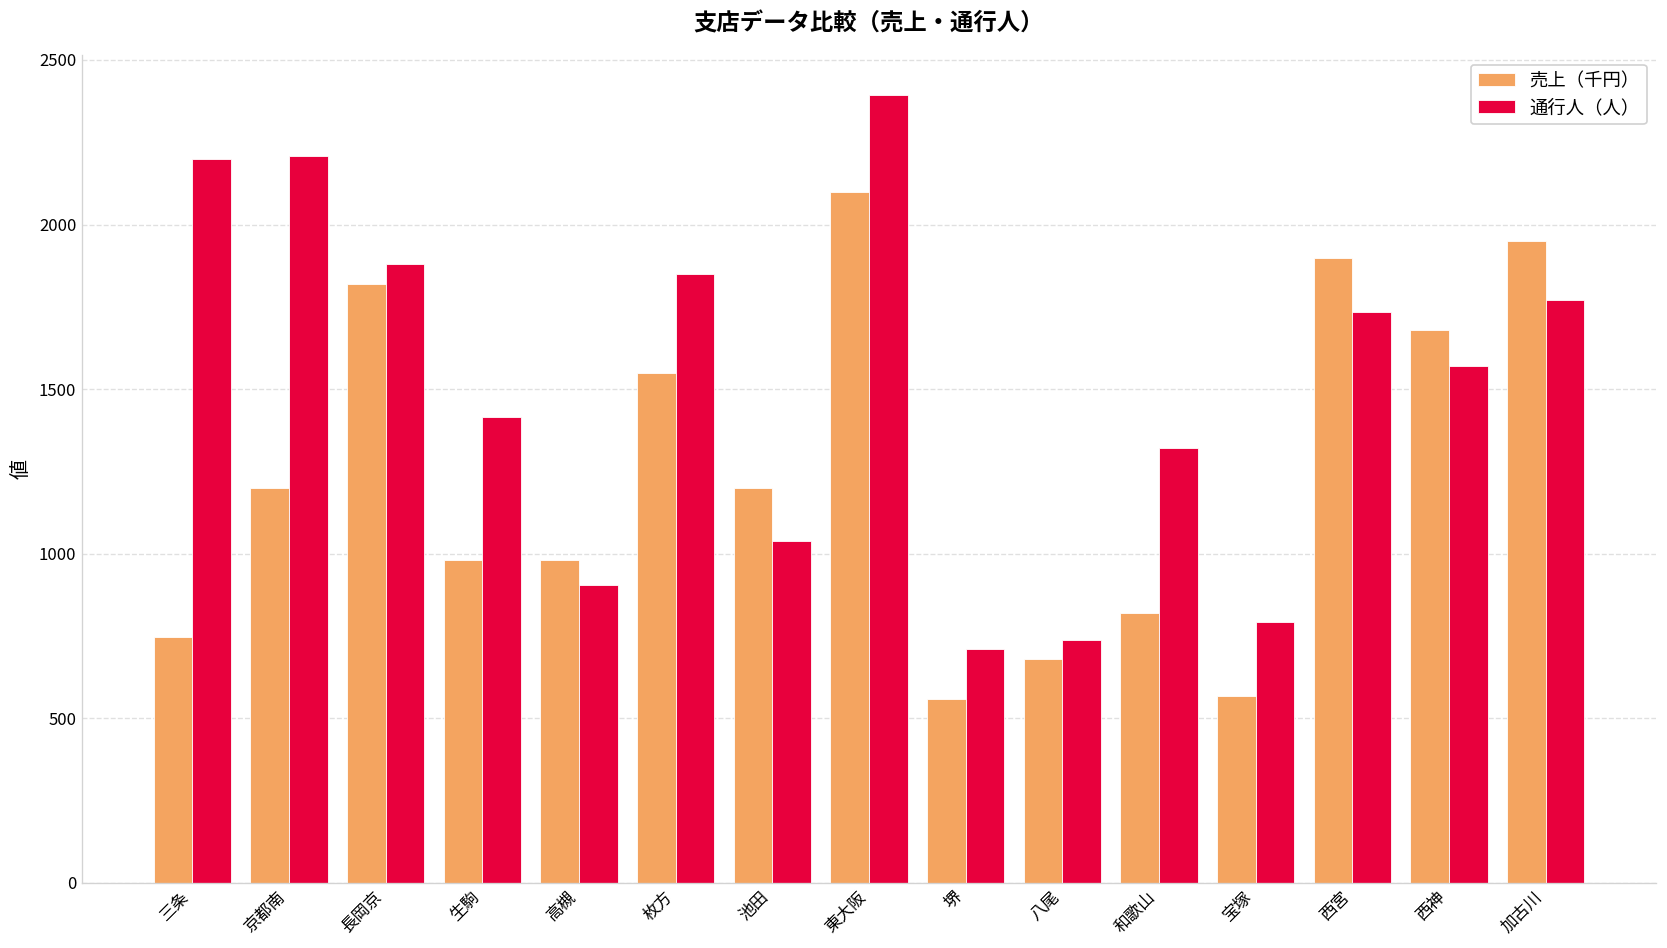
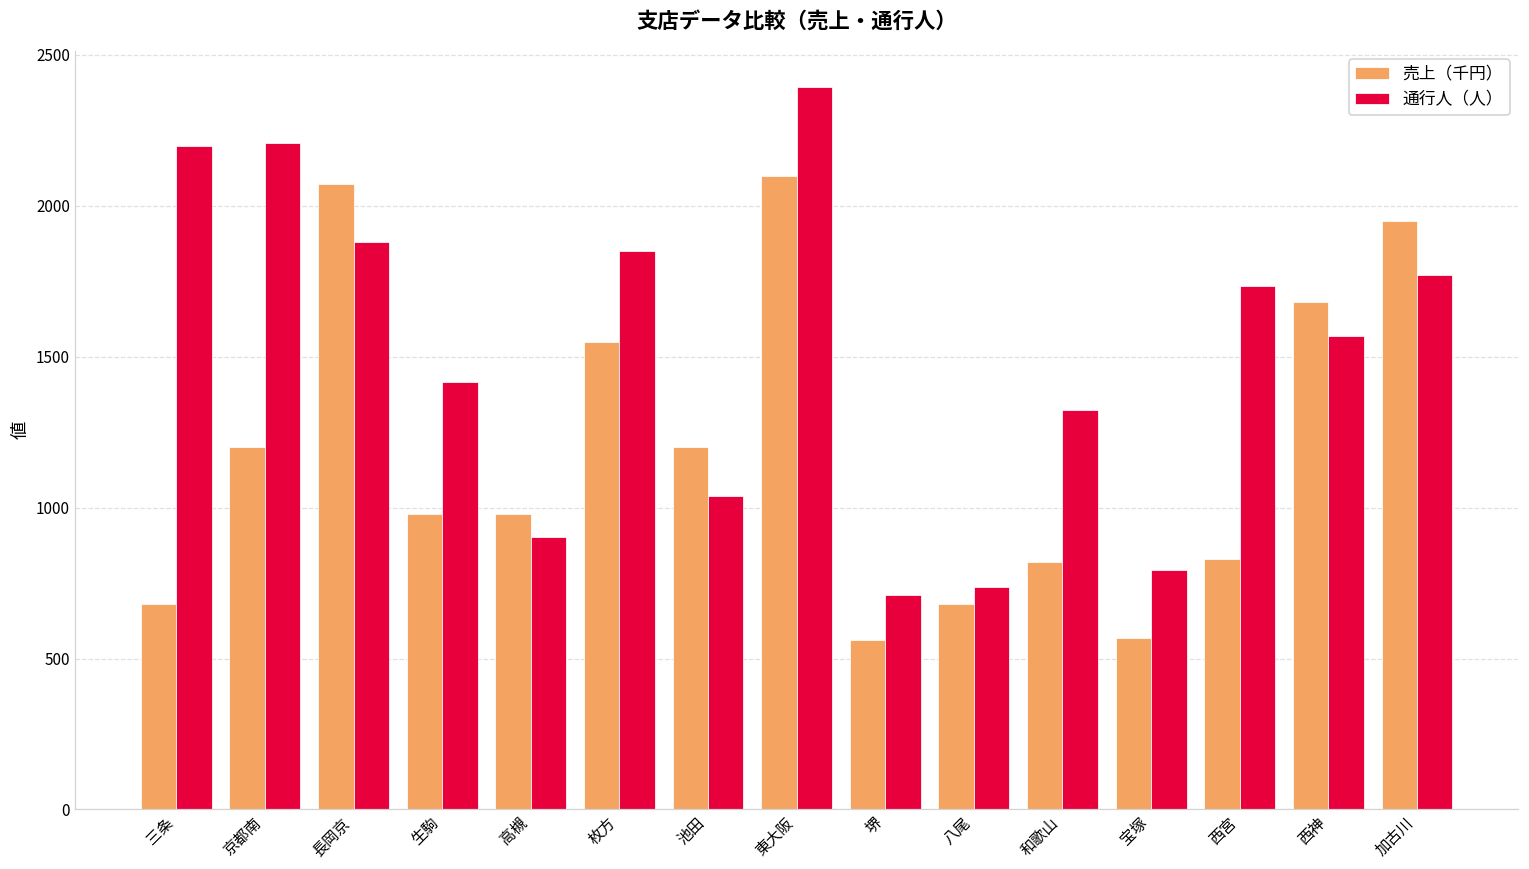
売上（千円）, 三条: 750 -> 680
売上（千円）, 長岡京: 1820 -> 2070
売上（千円）, 西宮: 1900 -> 830
